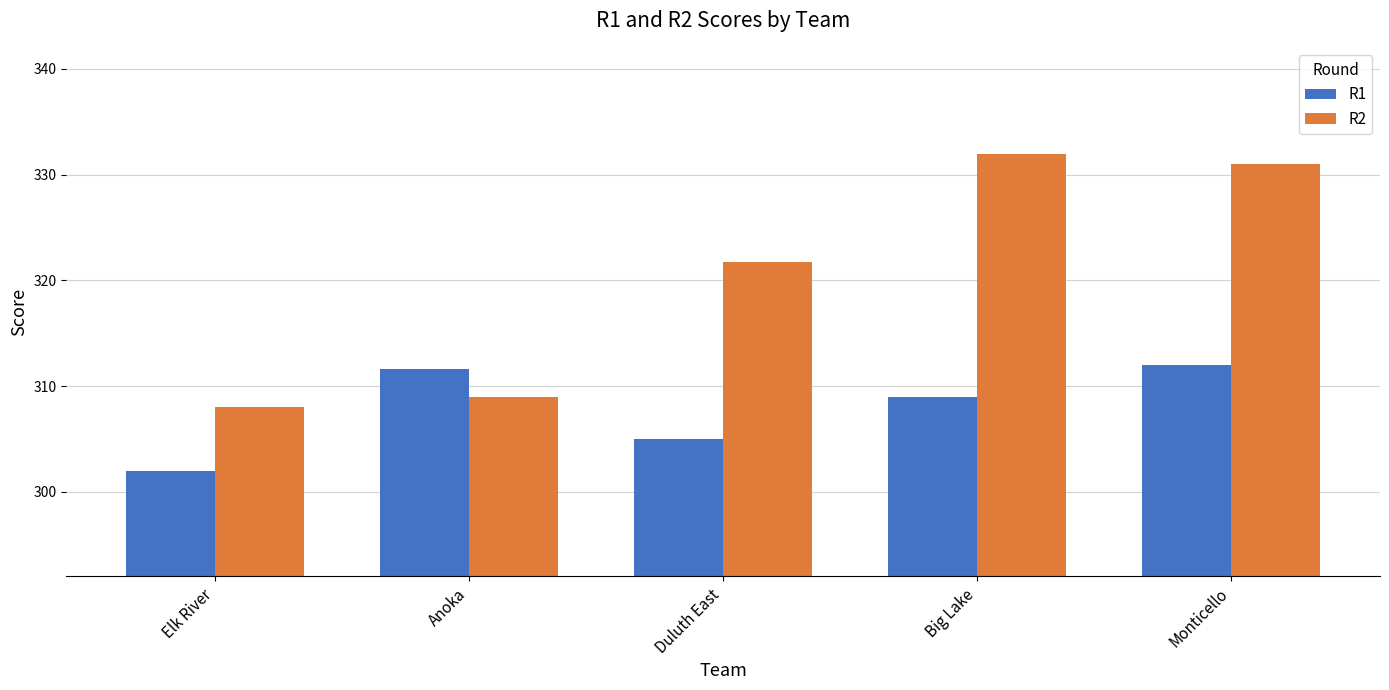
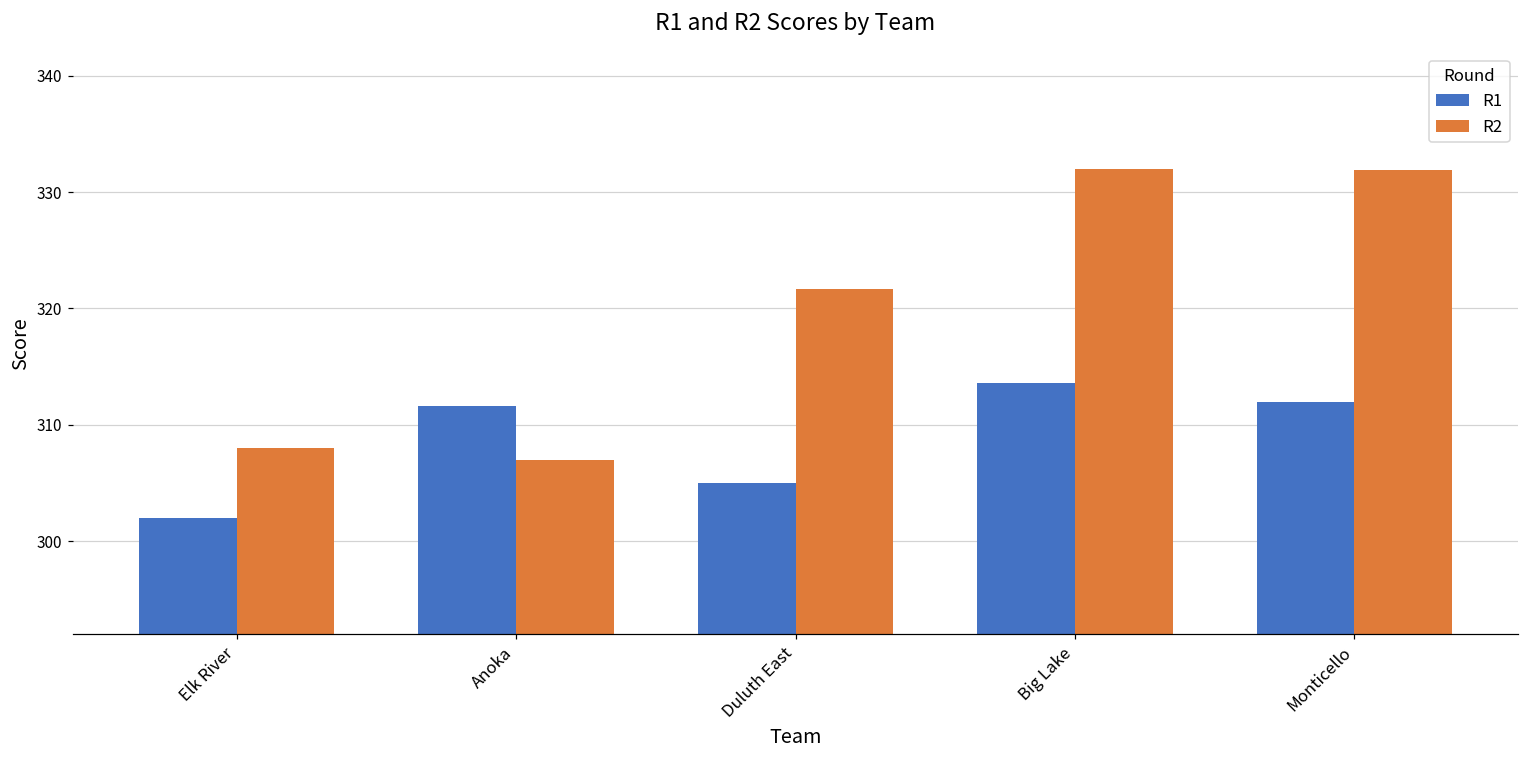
R2, Anoka: 309 -> 307
R1, Big Lake: 309.0 -> 313.6
R2, Monticello: 331.0 -> 331.9
